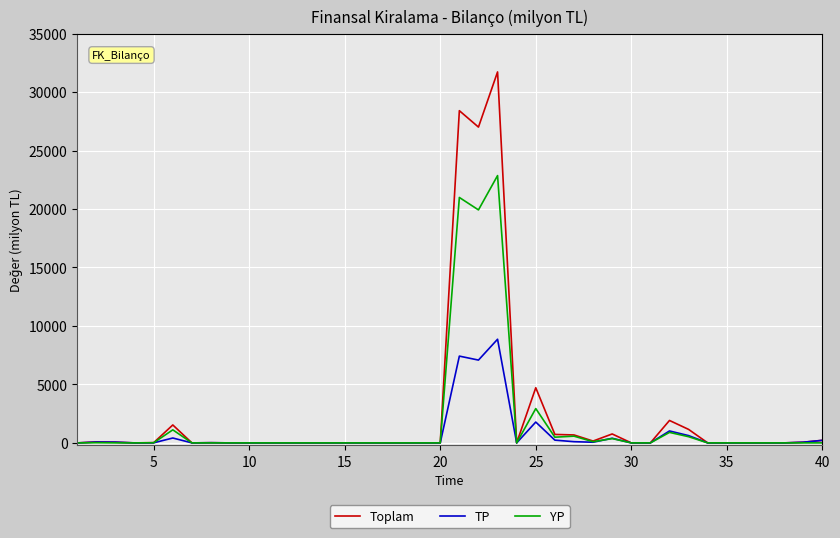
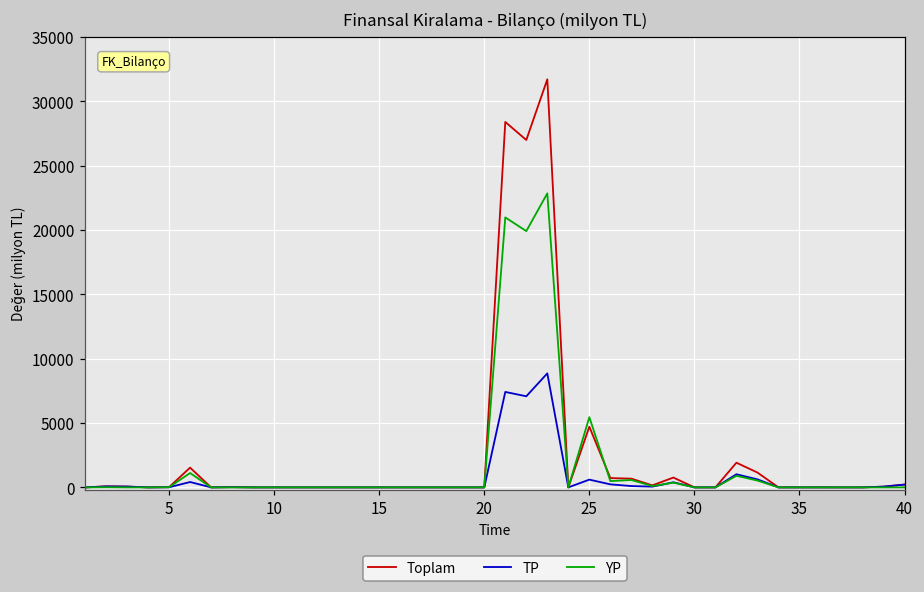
TP, 25: 1800 -> 600
YP, 25: 2900 -> 5500
